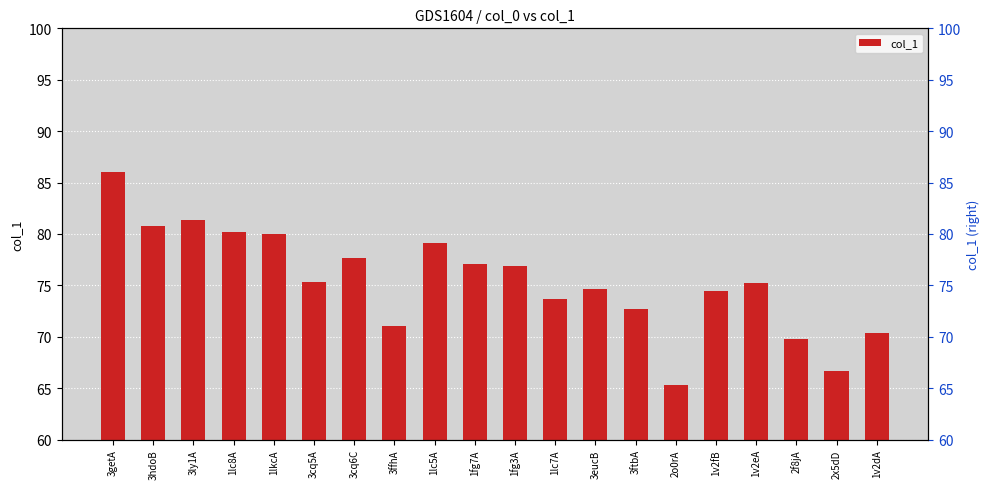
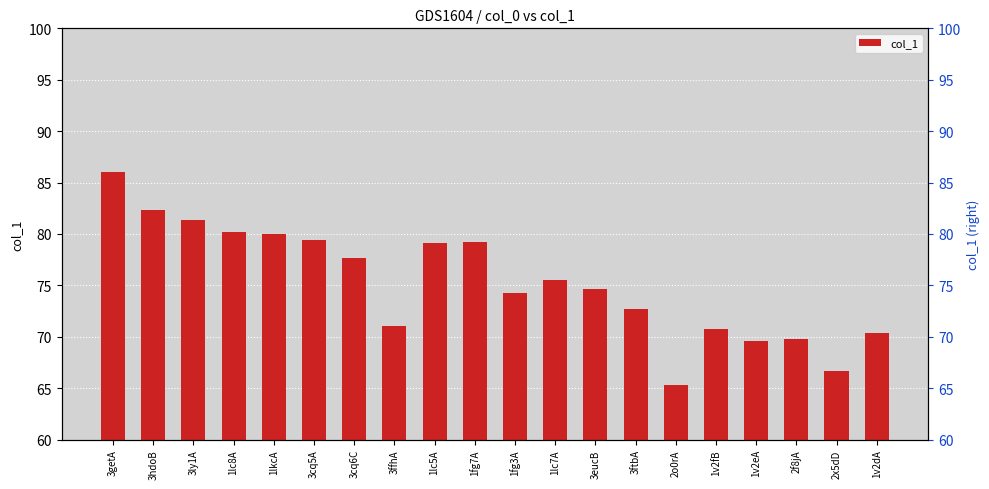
3hdoB: 80.8 -> 82.3
3cq5A: 75.4 -> 79.4
1fg7A: 77.1 -> 79.2
1fg3A: 76.9 -> 74.2
1lc7A: 73.6 -> 75.5
1v2fB: 74.5 -> 70.8
1v2eA: 75.2 -> 69.6
